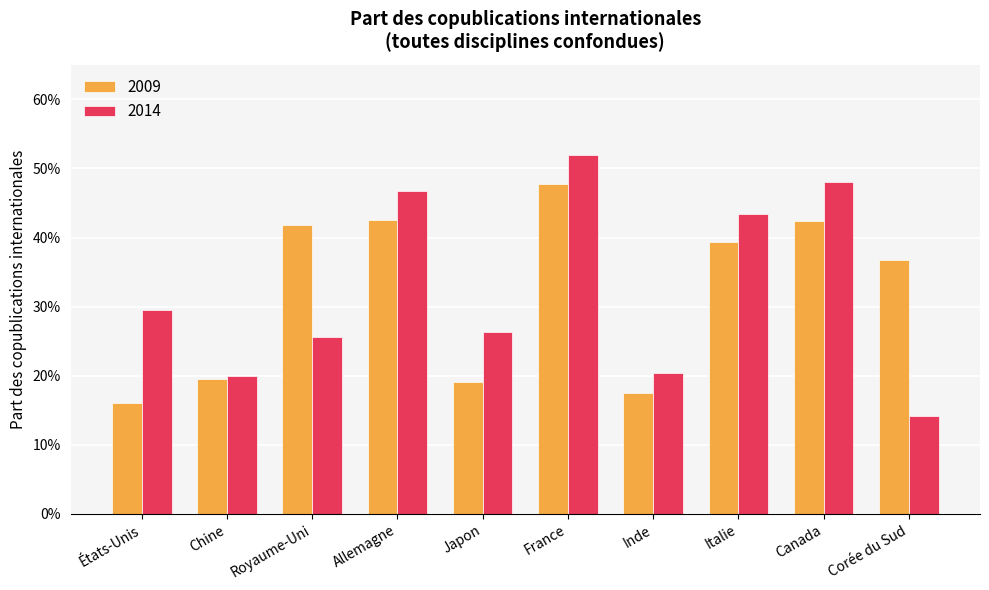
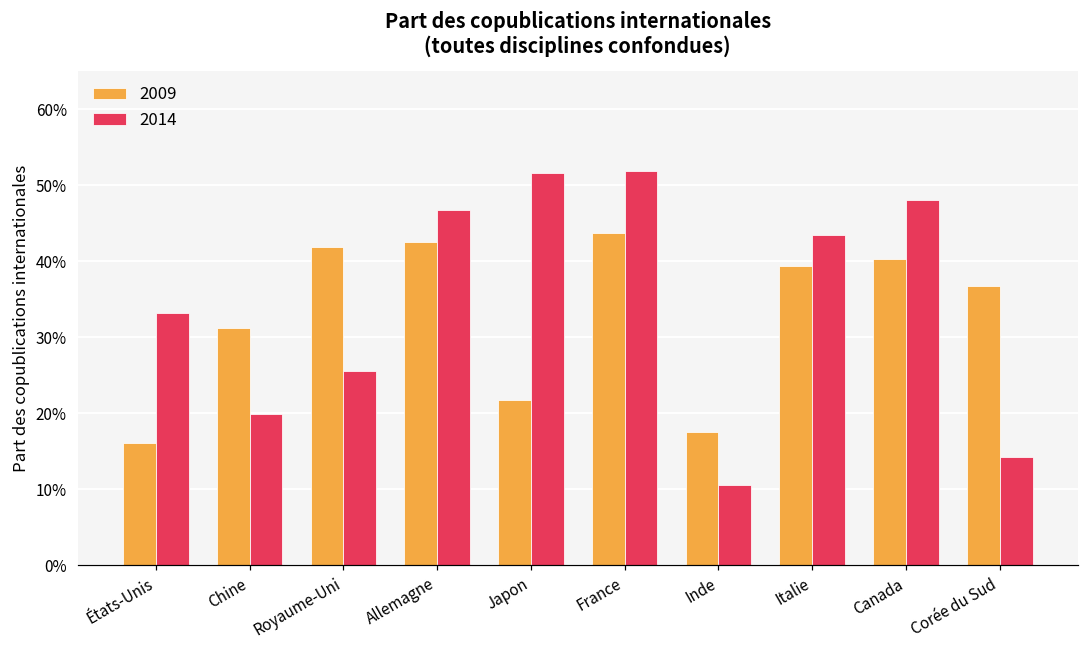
2014, États-Unis: 30% -> 33%
2009, Chine: 20% -> 31%
2009, Japon: 19% -> 22%
2014, Japon: 26% -> 52%
2009, France: 48% -> 44%
2014, Inde: 20% -> 11%
2009, Canada: 42% -> 40%
